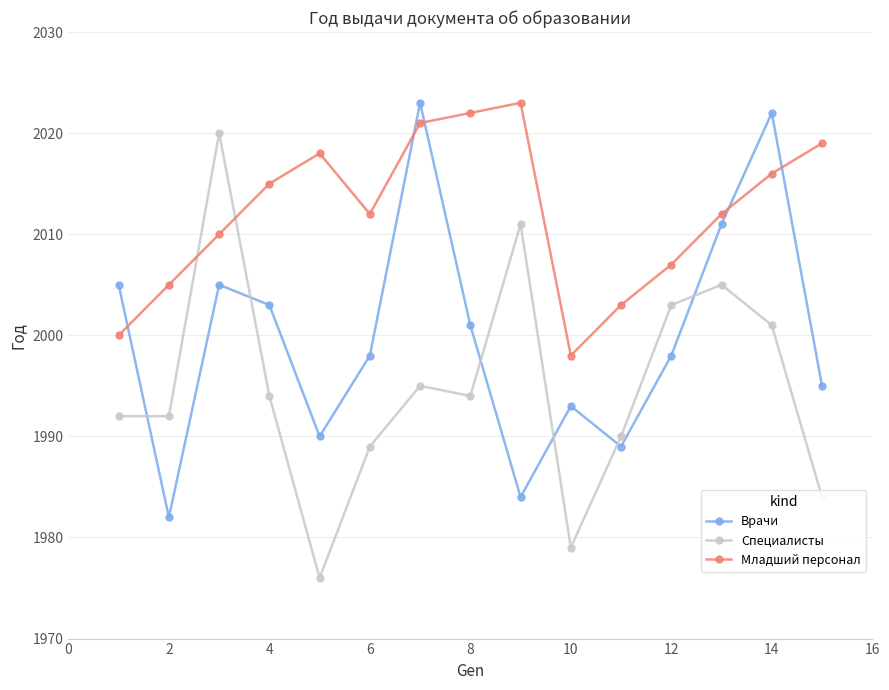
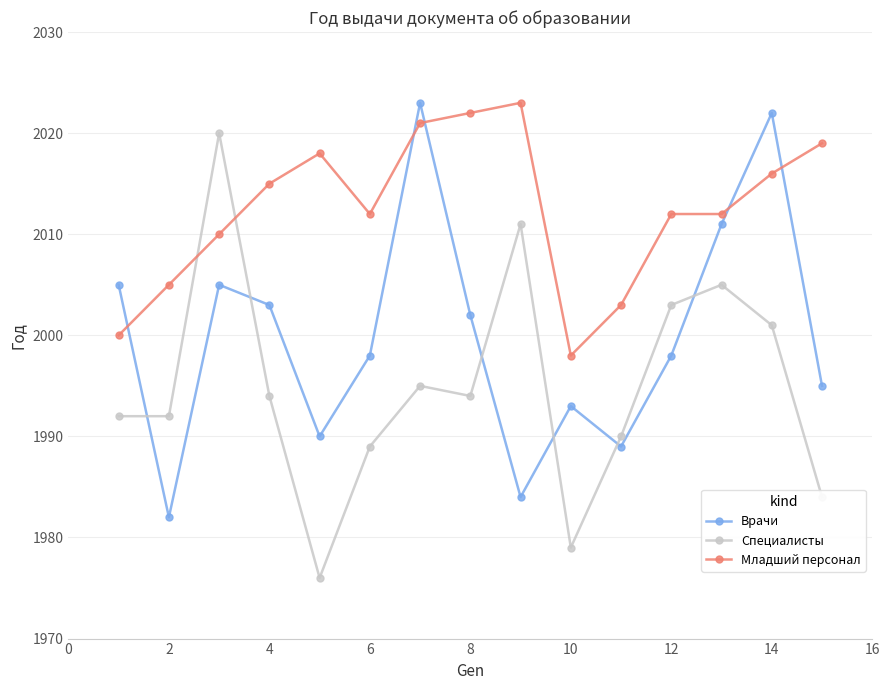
Врачи, 8: 2001 -> 2002
Младший персонал, 12: 2007 -> 2012
